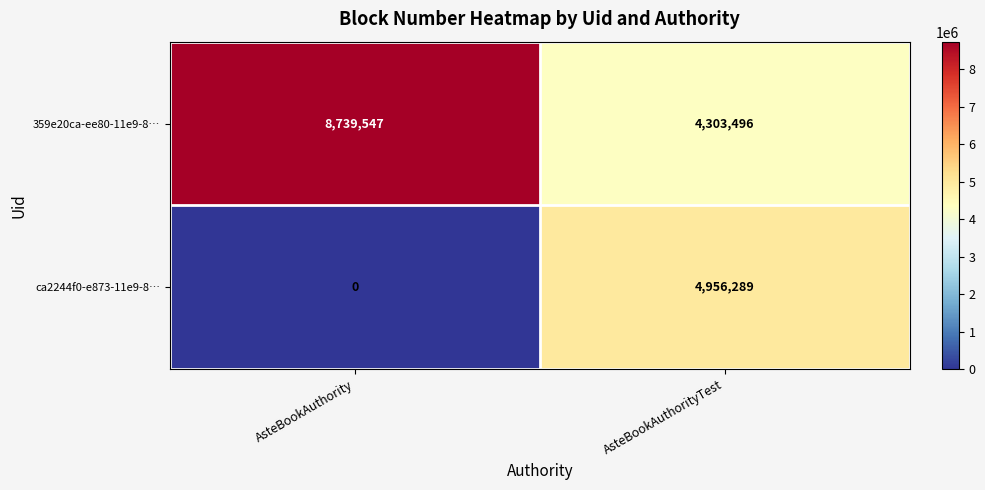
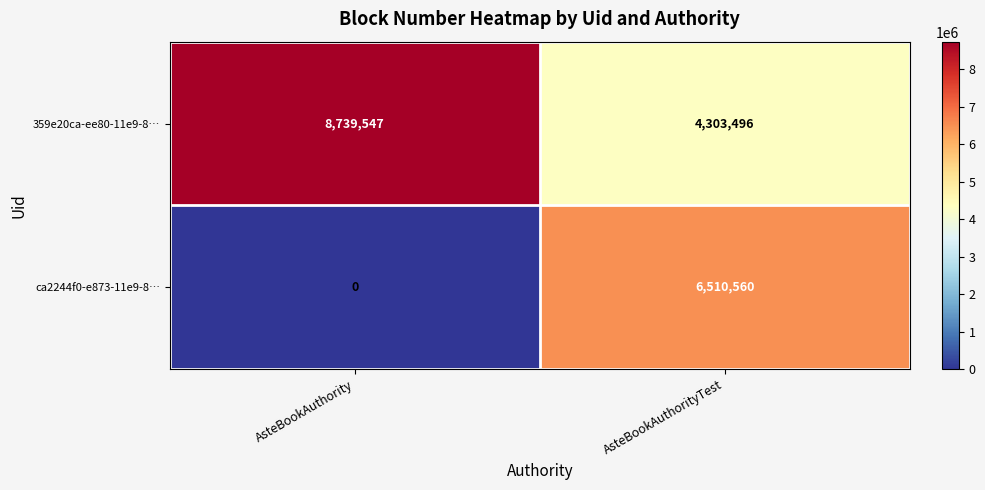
ca2244f0-e873-11e9-8…, AsteBookAuthorityTest: 4,956,289 -> 6,510,560
